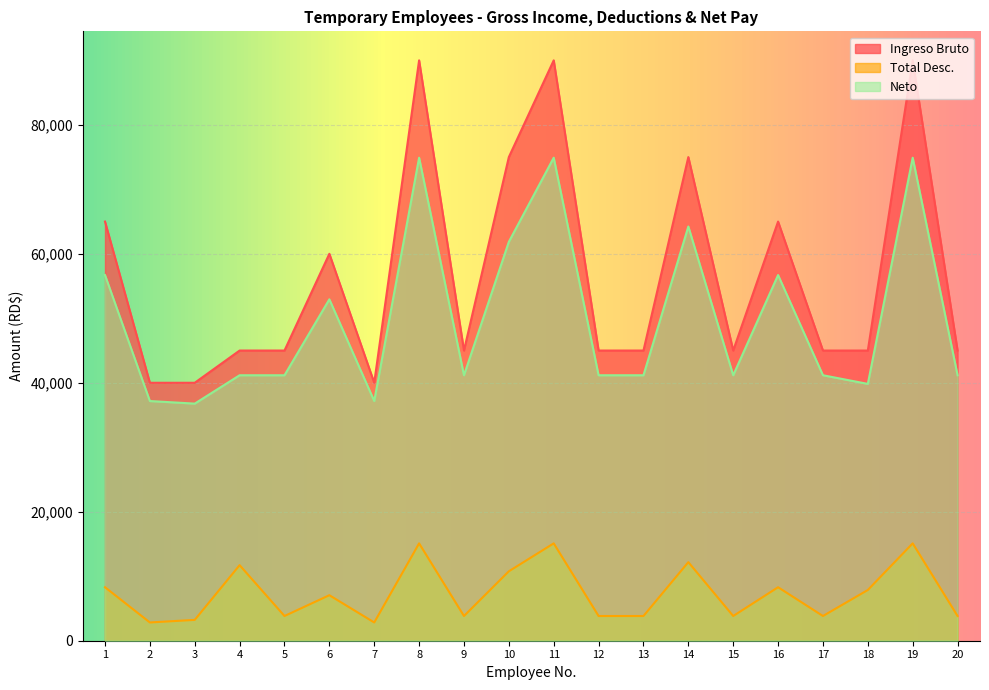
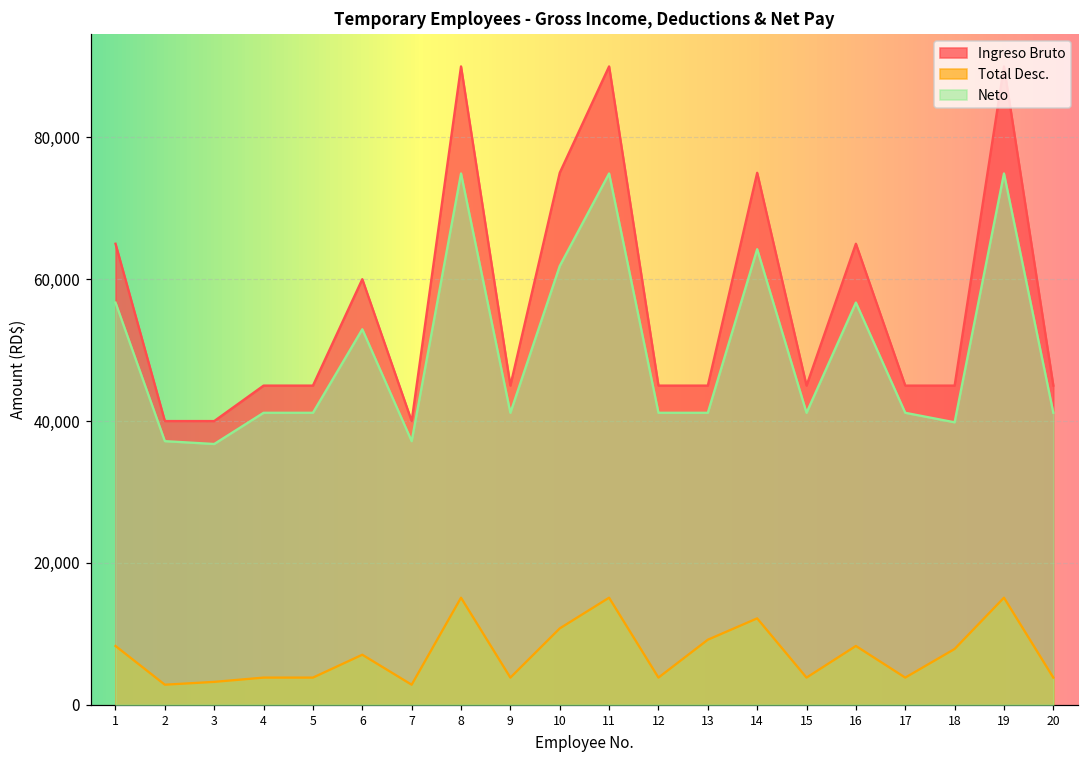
Total Desc., 4: 12,000 -> 4,000
Total Desc., 13: 4,000 -> 9,000
